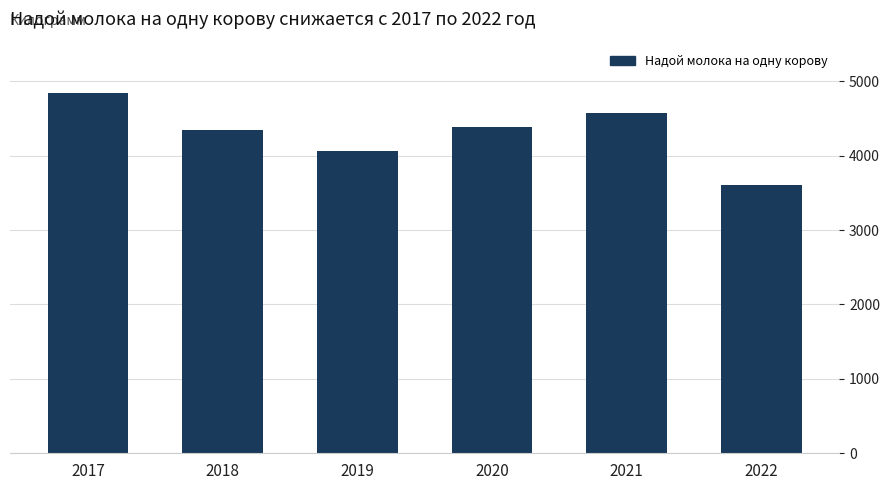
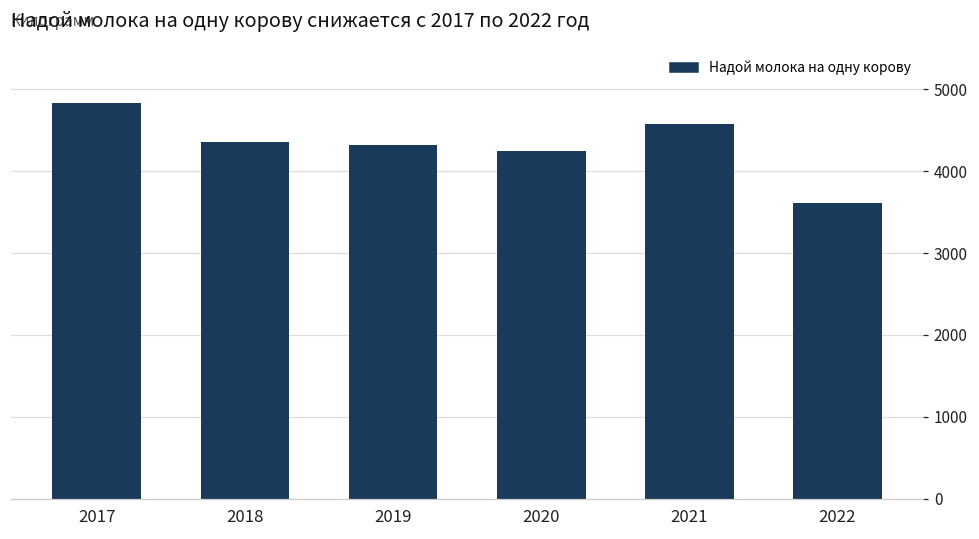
2019: 4100 -> 4300
2020: 4400 -> 4200
